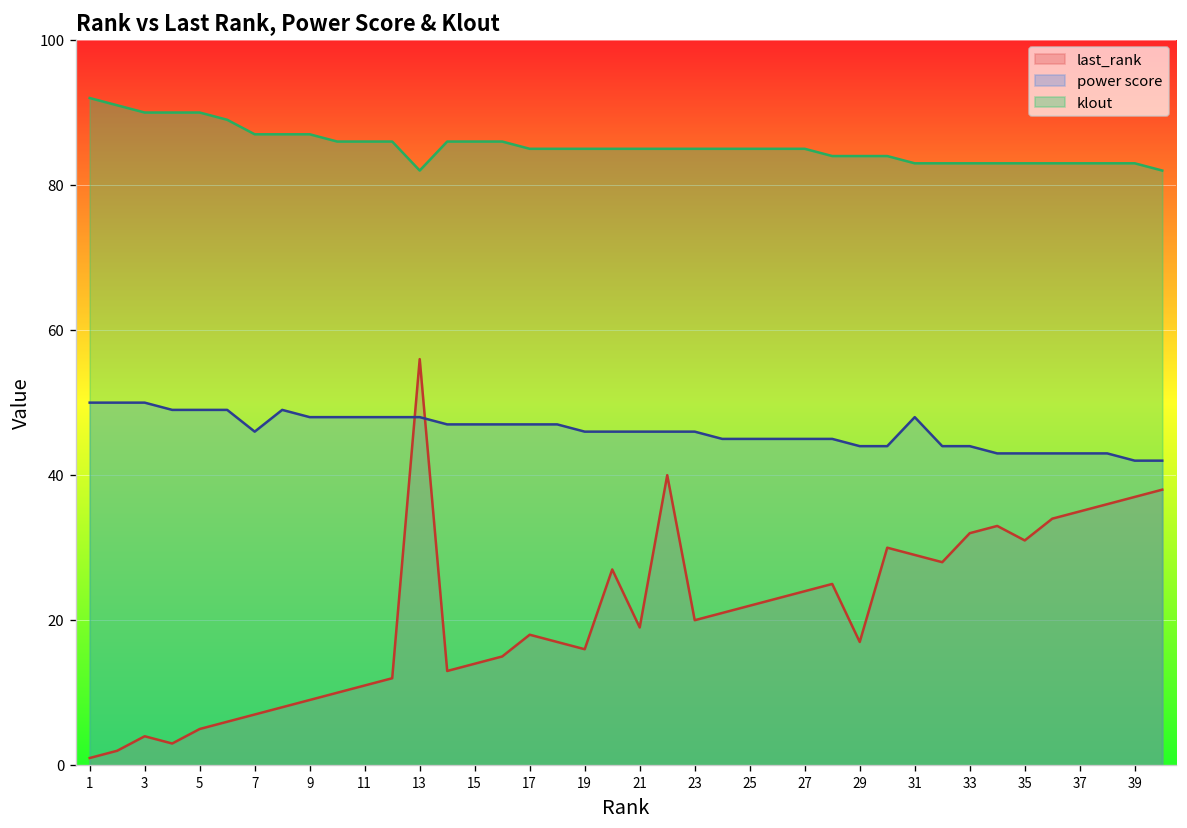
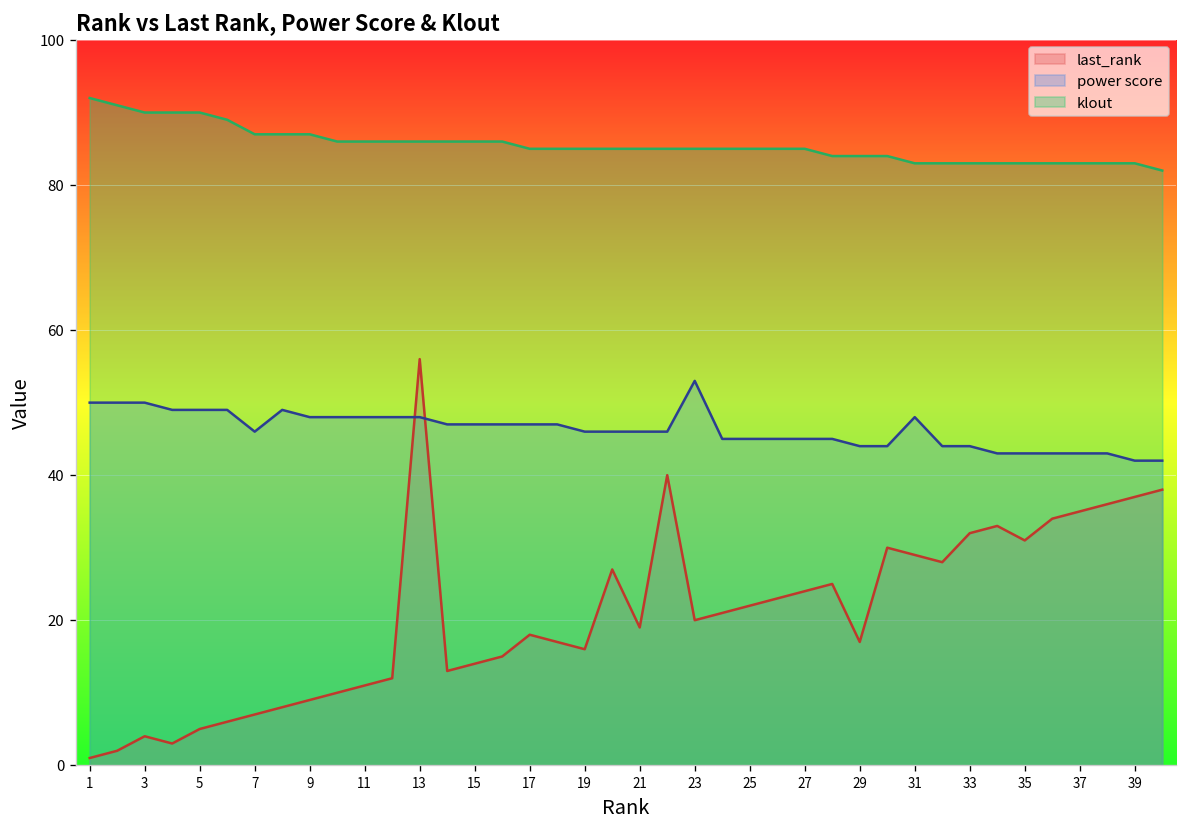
klout, 13: 82 -> 86
power score, 23: 46 -> 53
